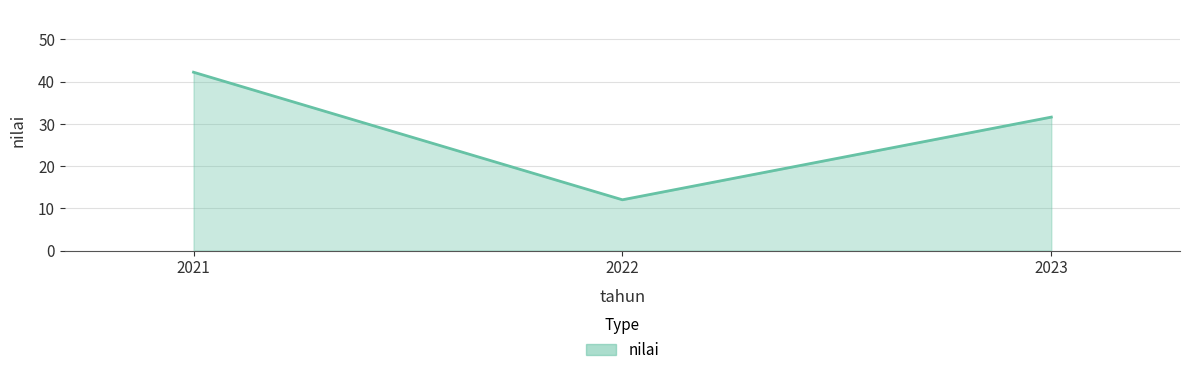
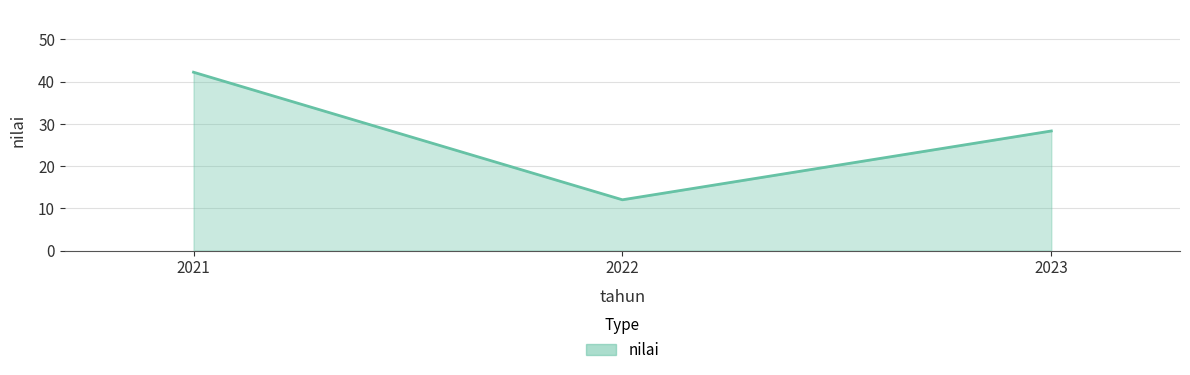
2023: 32 -> 28
